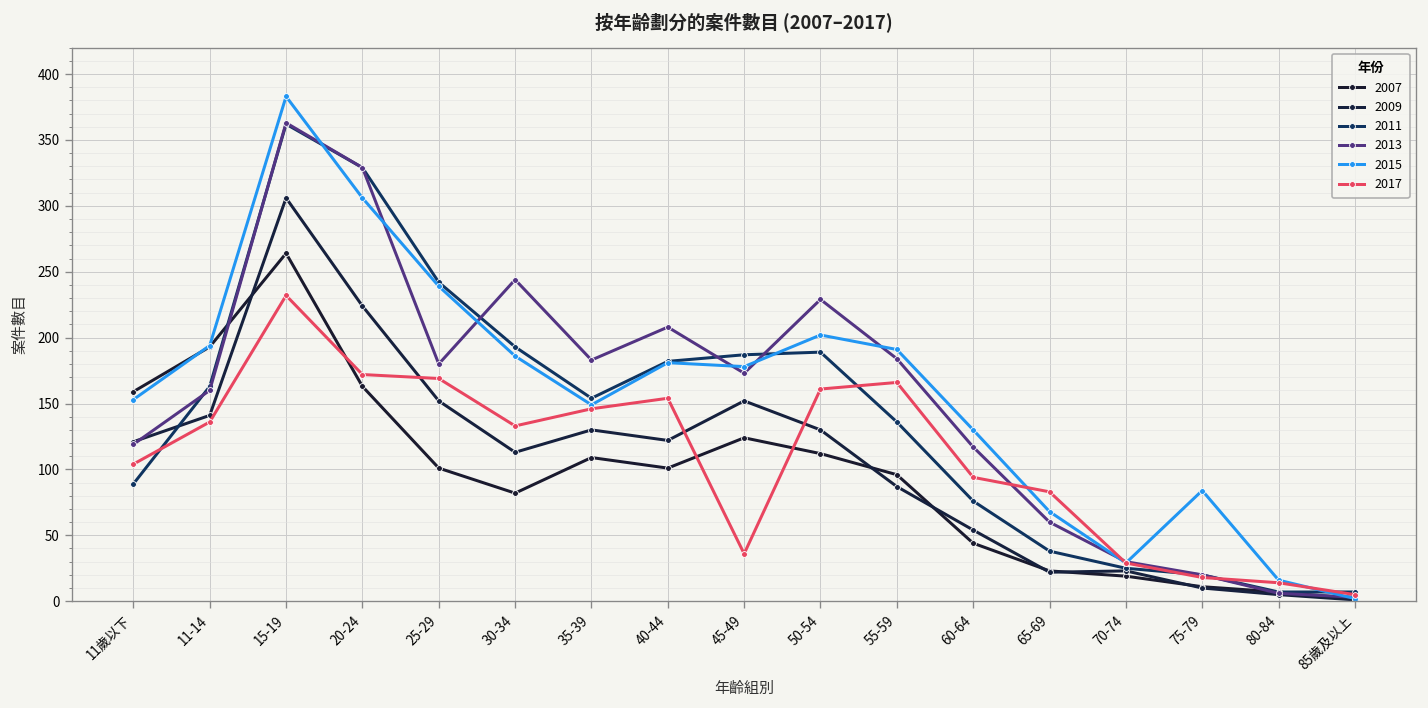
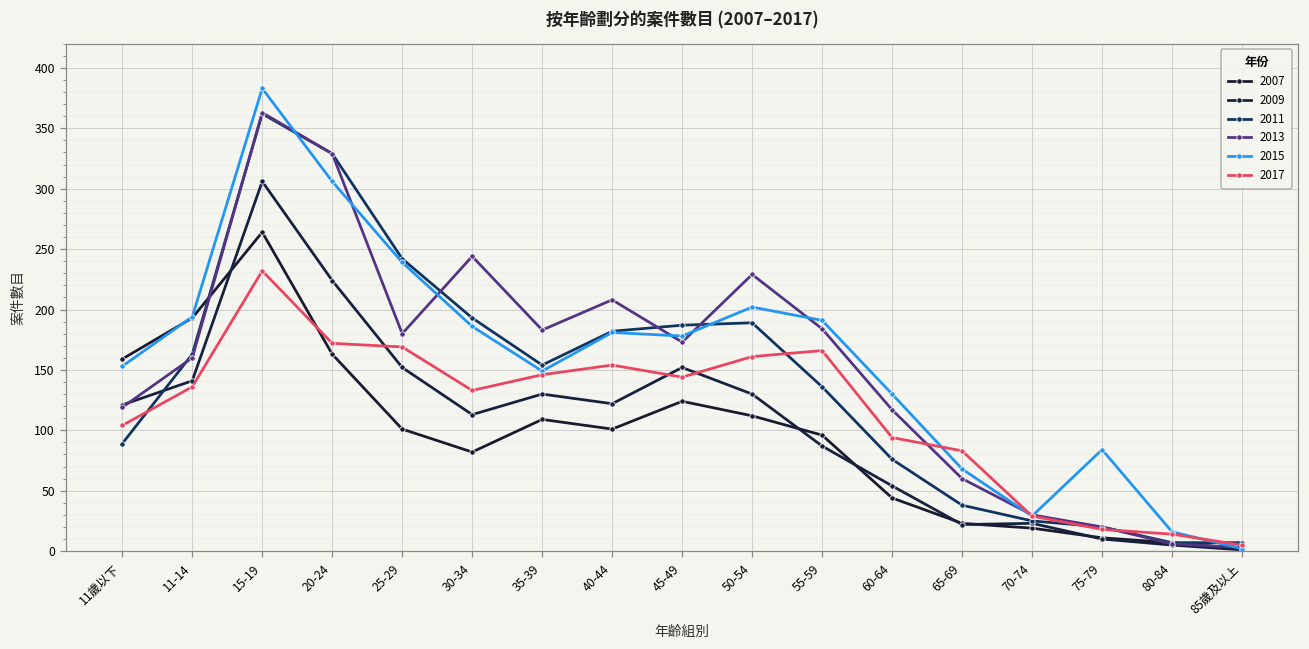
2017, 45-49: 36 -> 144
